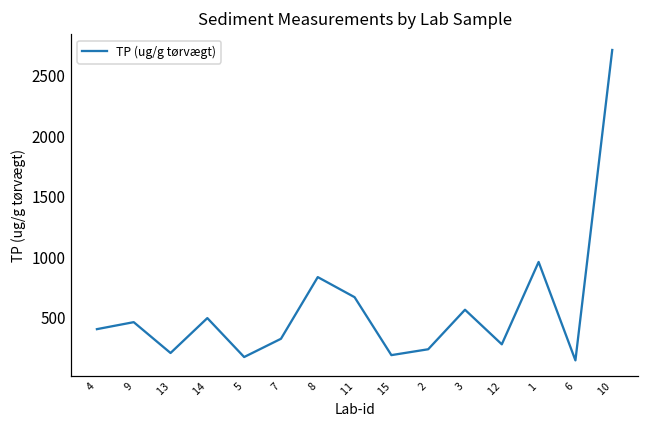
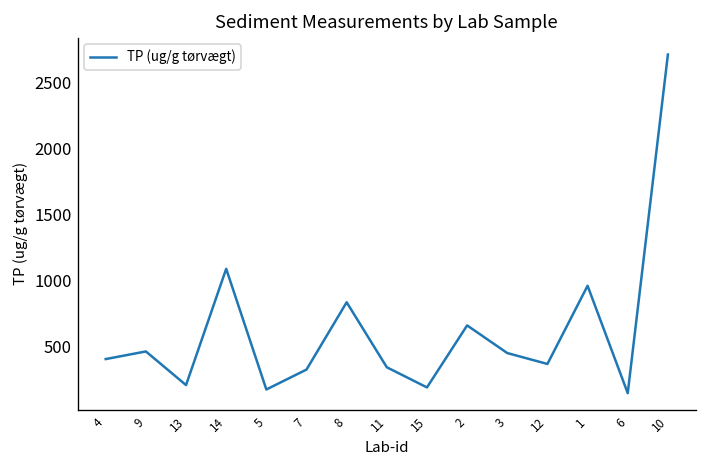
14: 500 -> 1090
11: 670 -> 340
2: 240 -> 660
3: 570 -> 450
12: 280 -> 370
